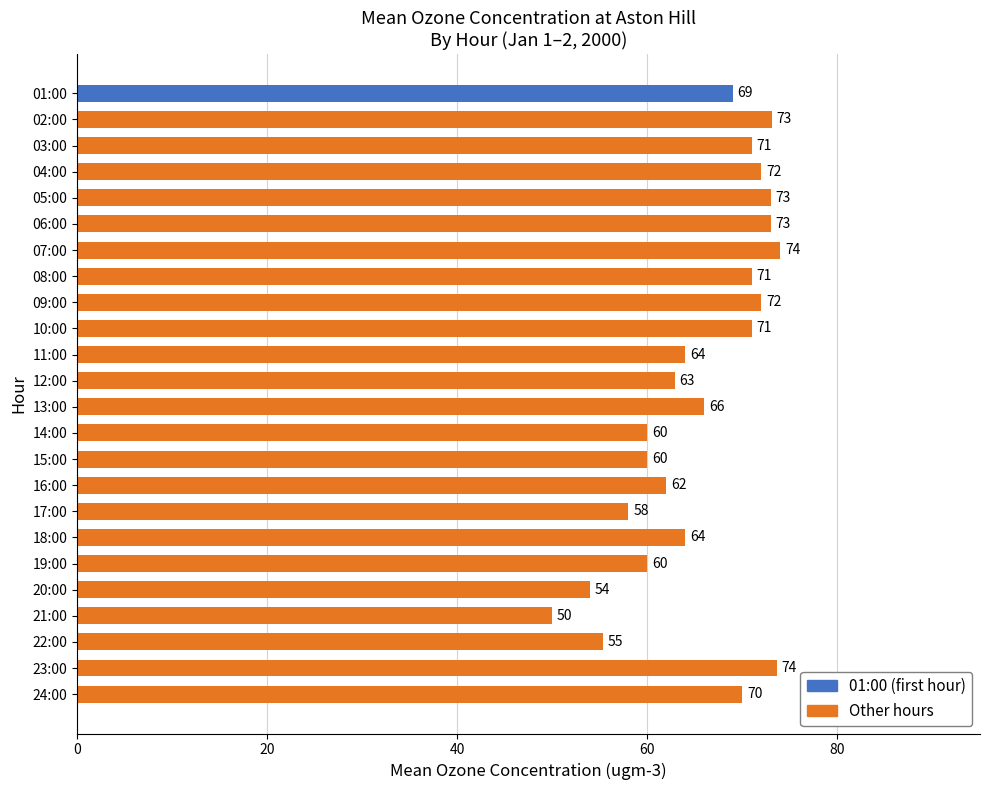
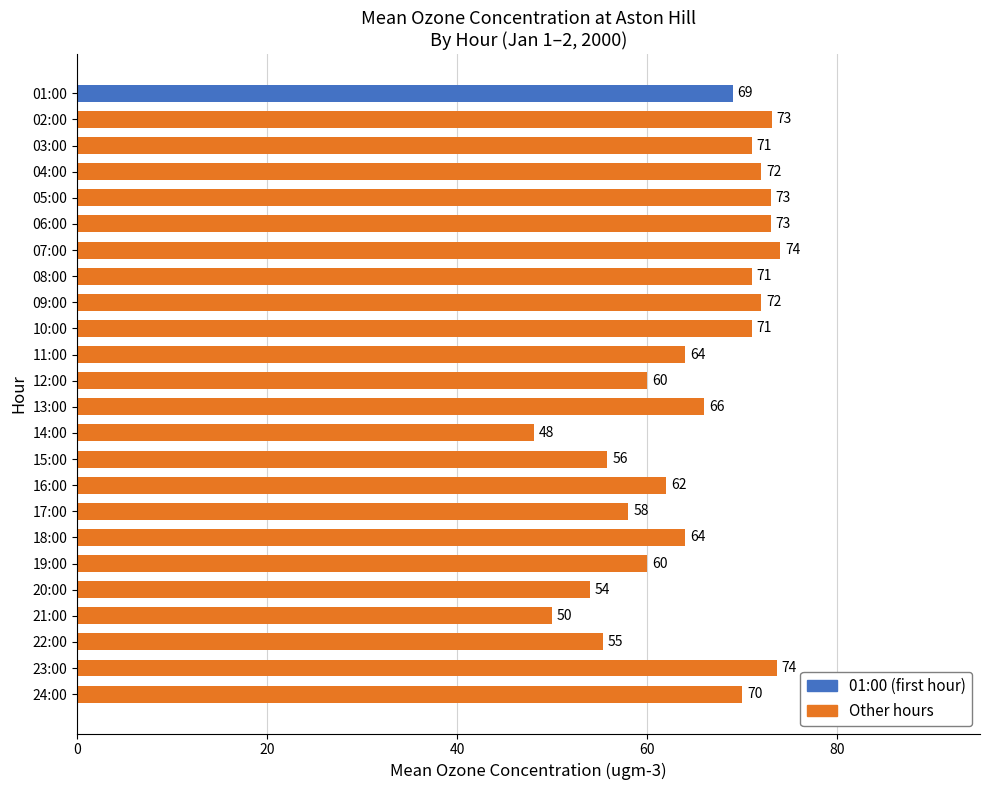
12:00: 63 -> 60
14:00: 60 -> 48
15:00: 60 -> 56
